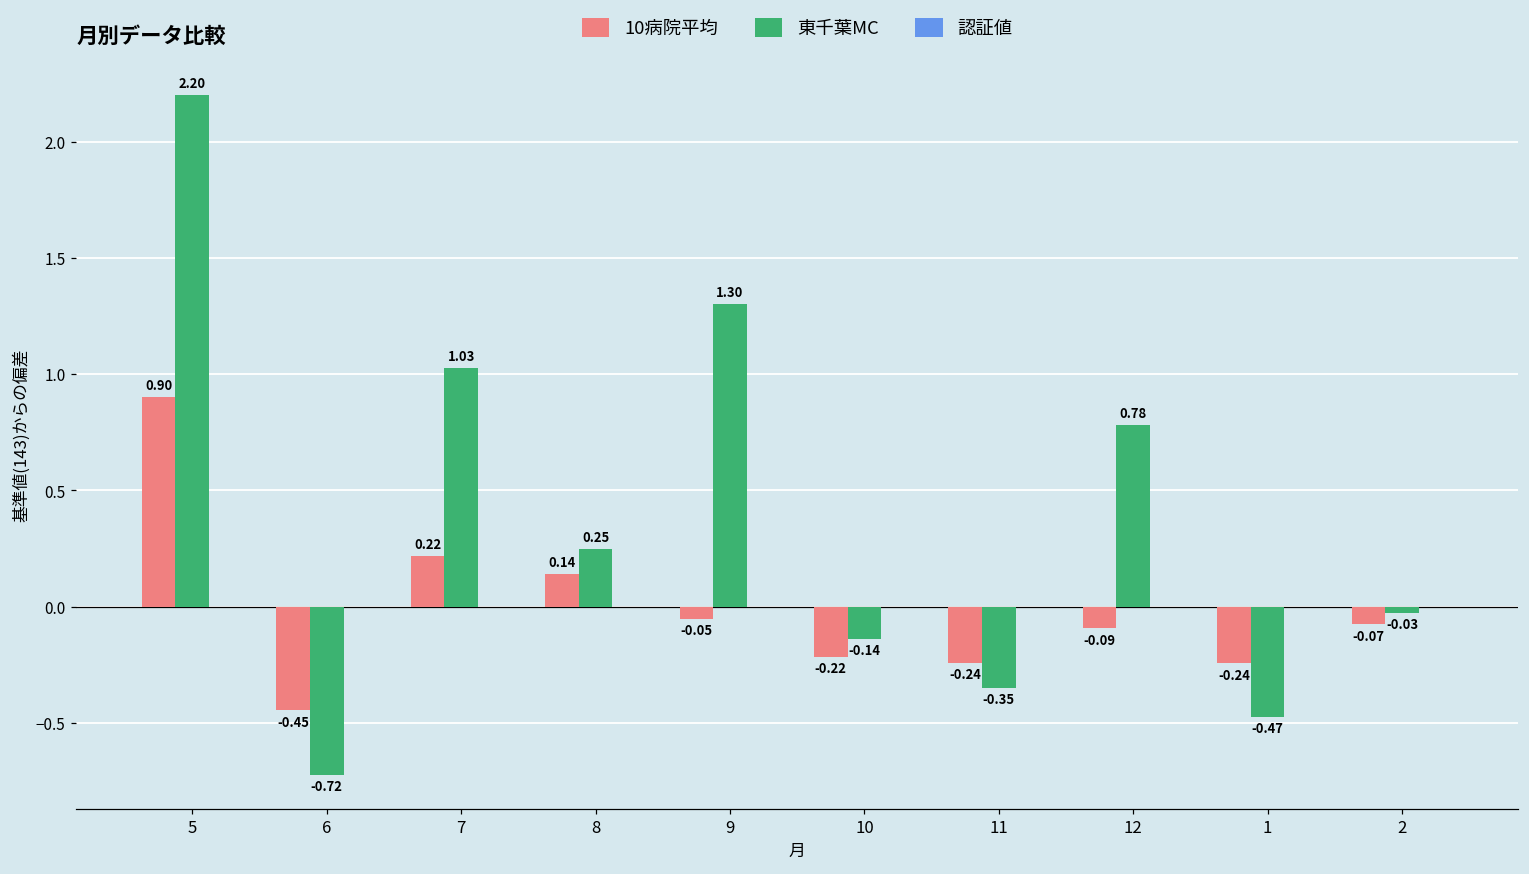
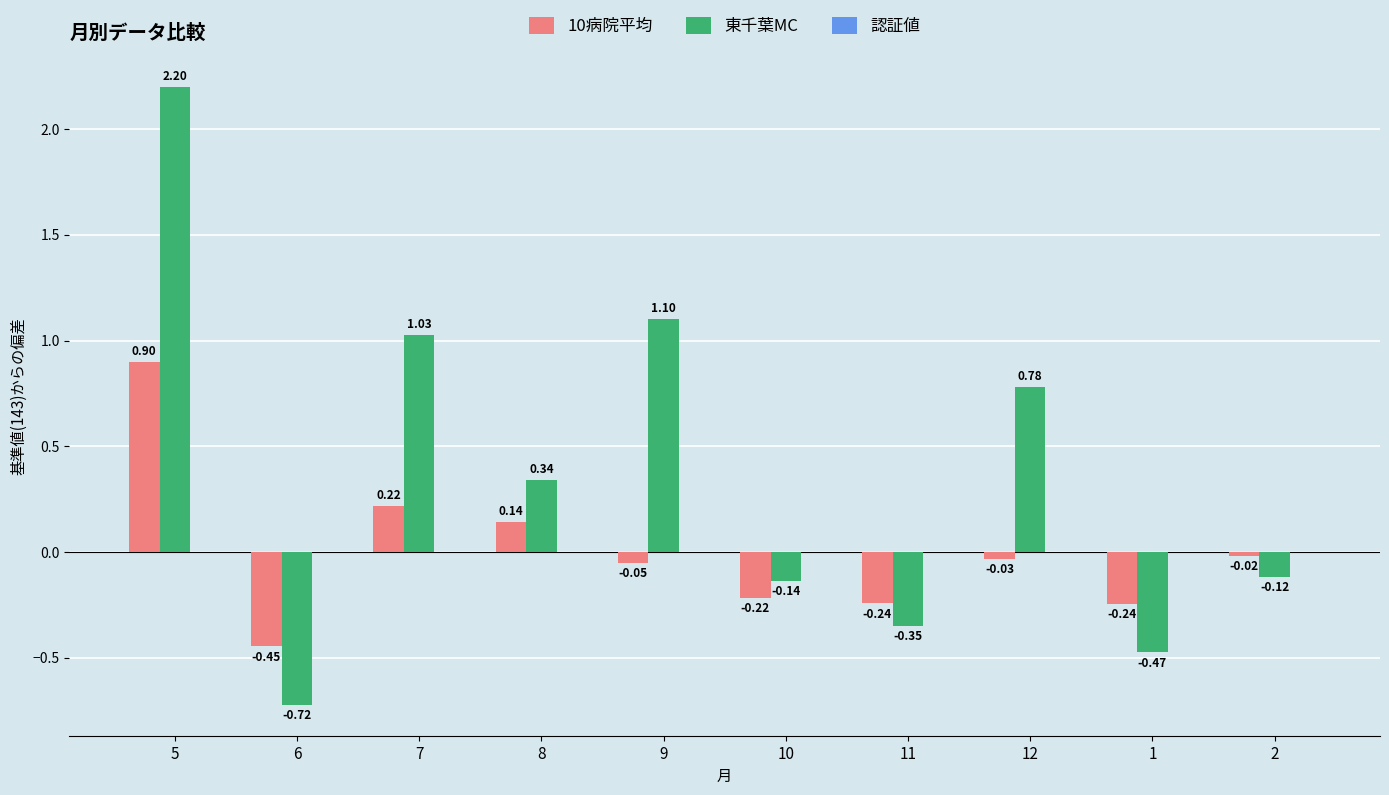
東千葉MC, 8: 0.25 -> 0.34
東千葉MC, 9: 1.30 -> 1.10
10病院平均, 12: -0.09 -> -0.03
10病院平均, 2: -0.07 -> -0.02
東千葉MC, 2: -0.03 -> -0.12
